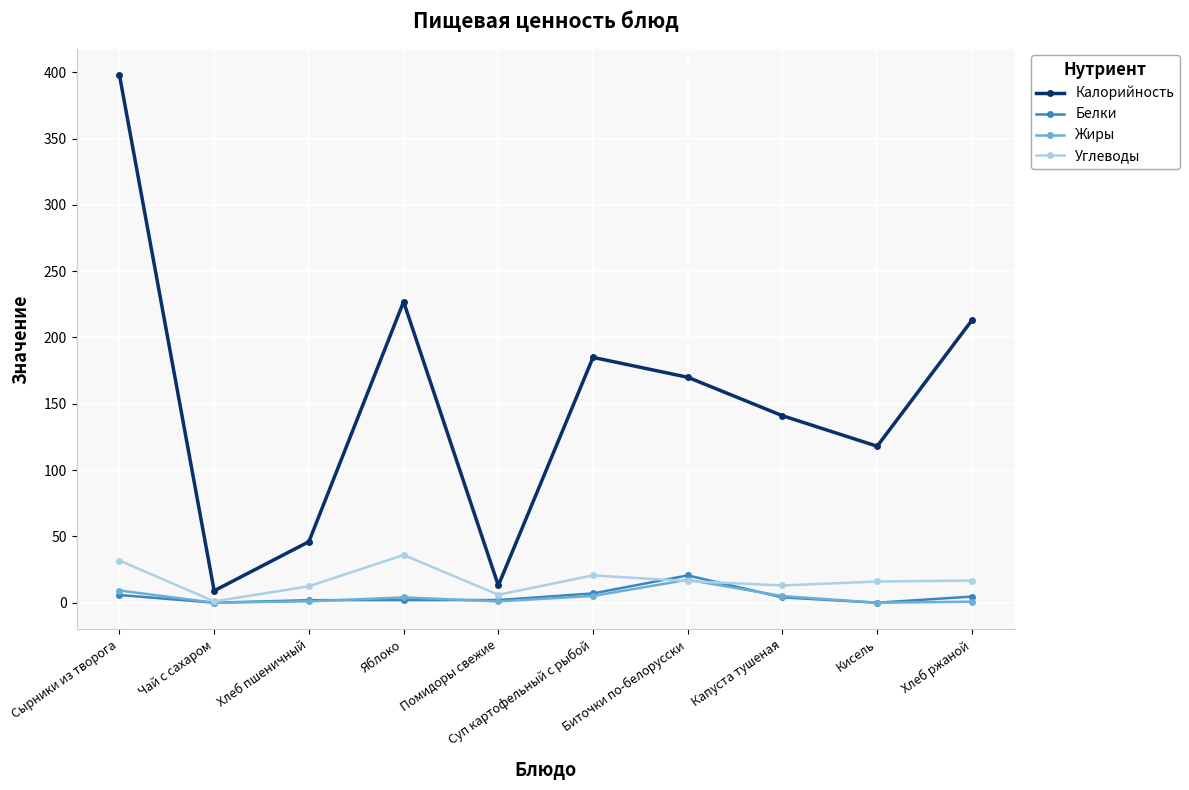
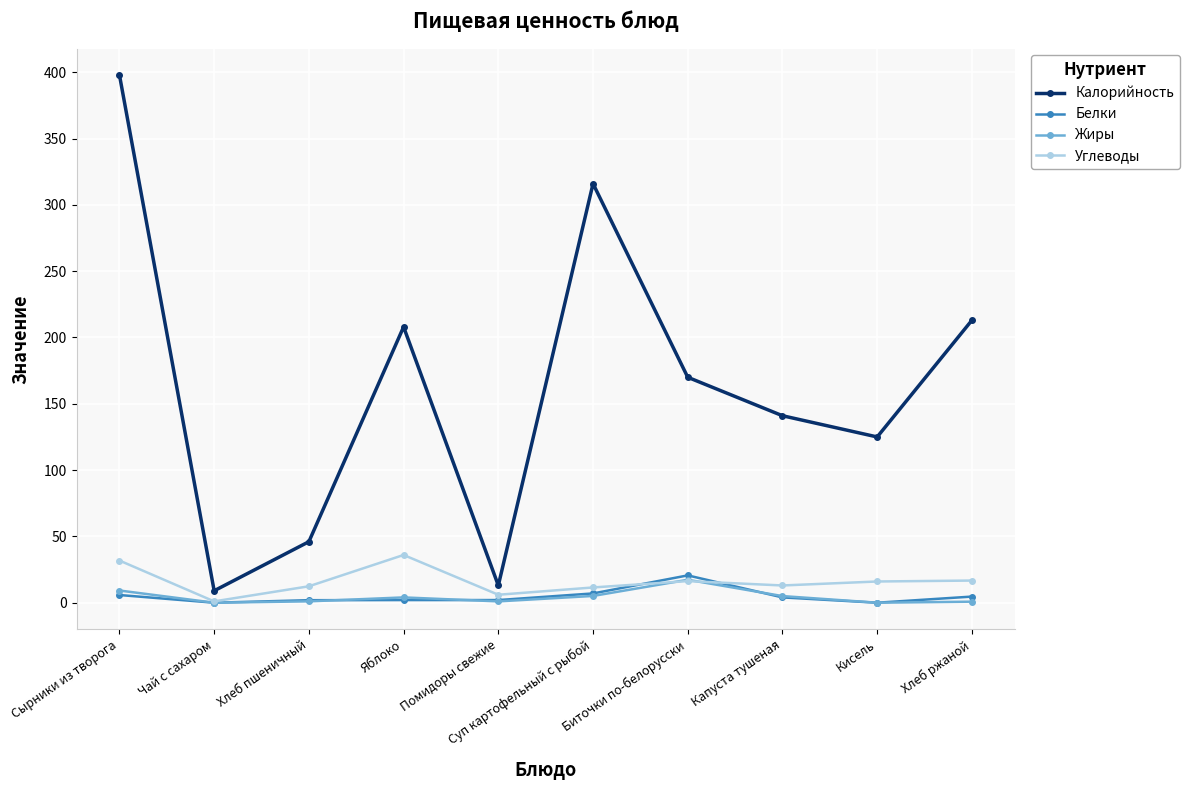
Калорийность, Яблоко: 227 -> 208
Калорийность, Суп картофельный с рыбой: 185 -> 316
Углеводы, Суп картофельный с рыбой: 21 -> 12
Калорийность, Кисель: 118 -> 125
